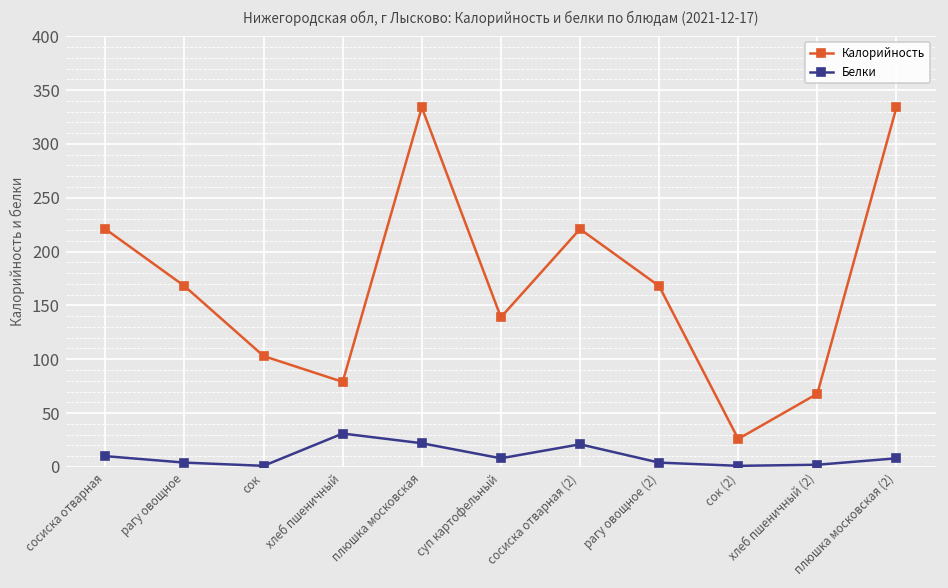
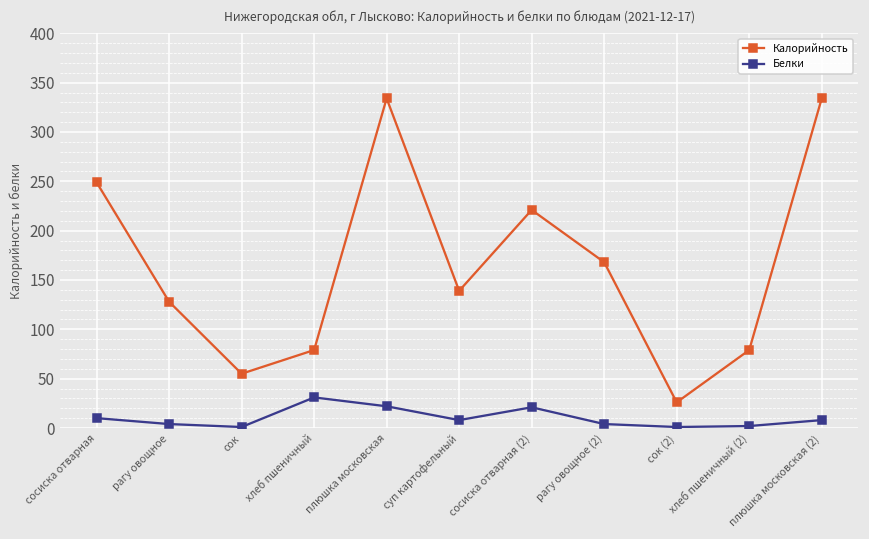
Калорийность, сосиска отварная: 220 -> 250
Калорийность, рагу овощное: 170 -> 130
Калорийность, сок: 100 -> 60
Калорийность, хлеб пшеничный (2): 70 -> 80
